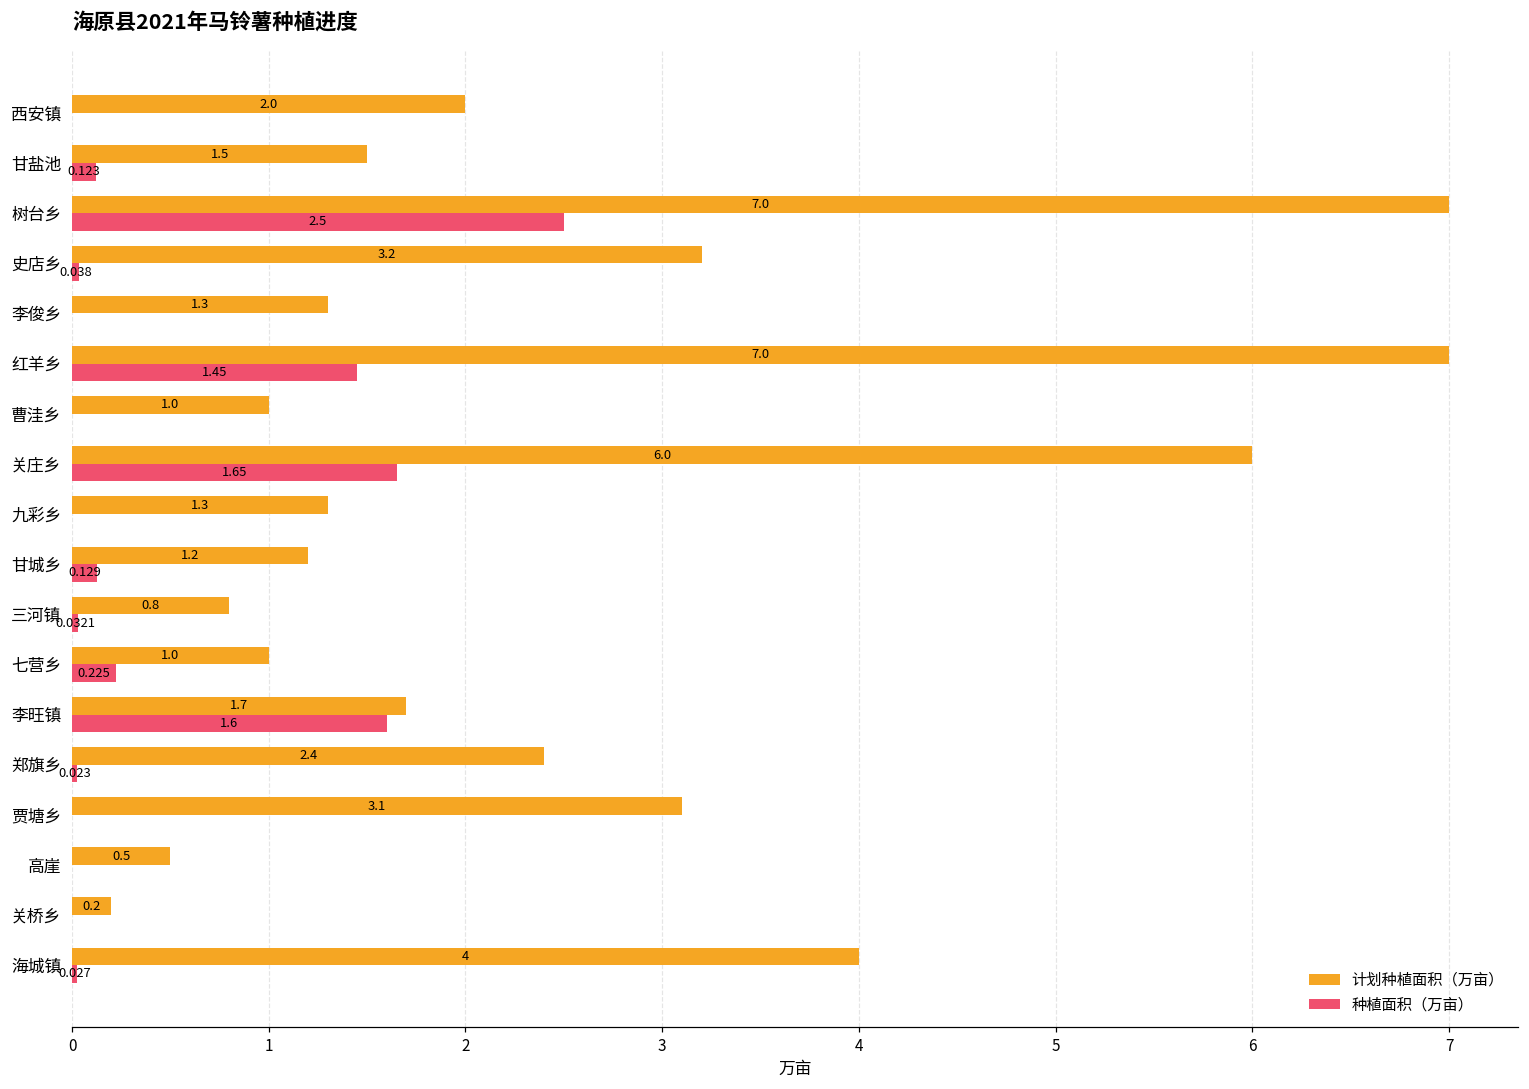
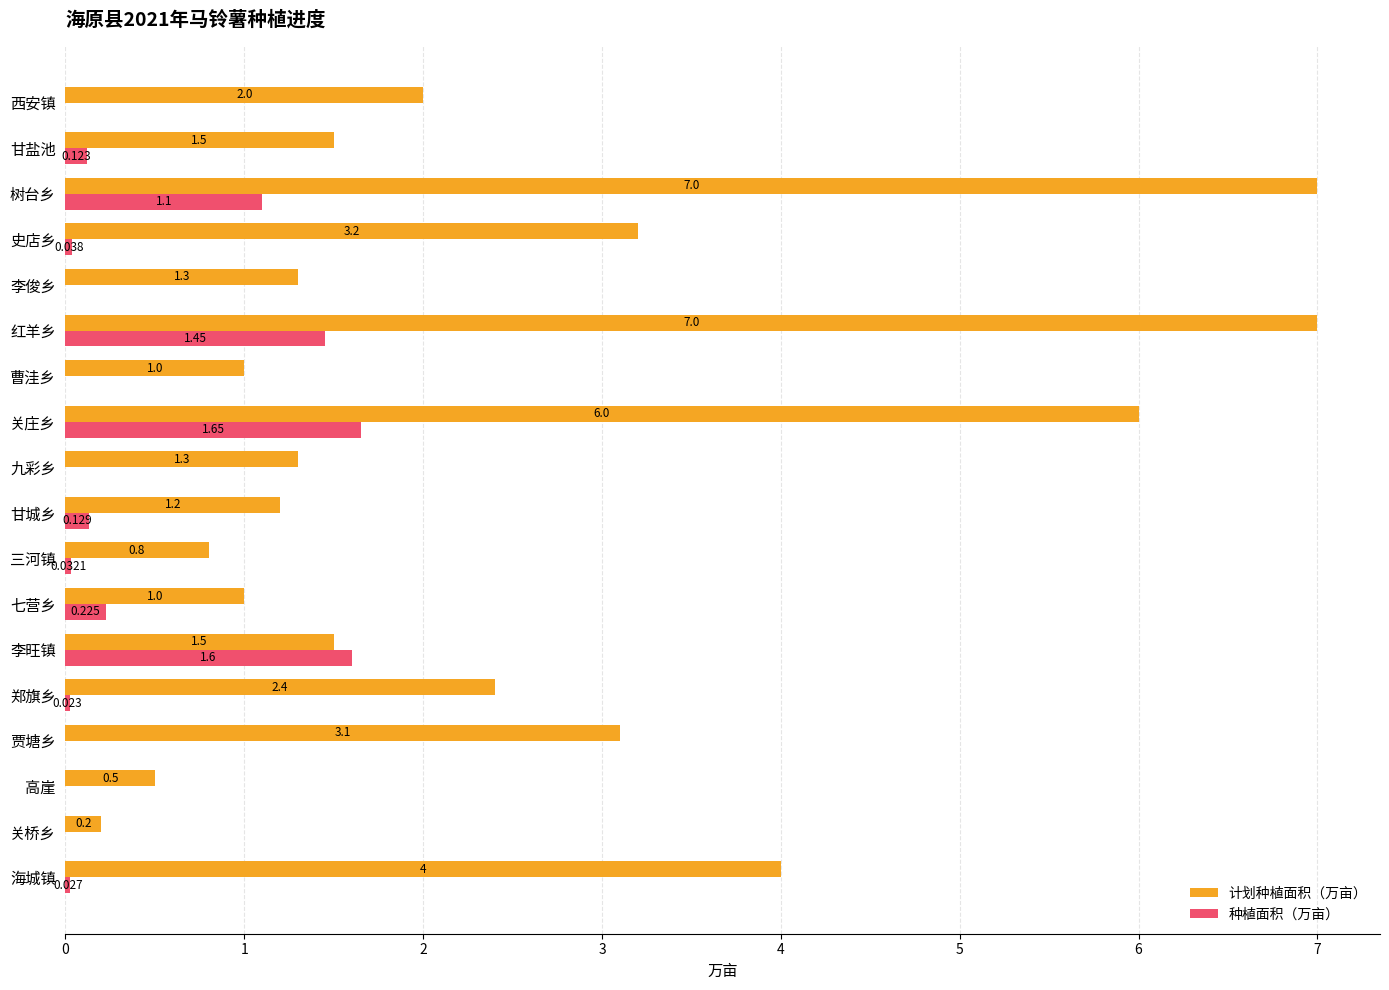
种植面积（万亩）, 树台乡: 2.5 -> 1.1
计划种植面积（万亩）, 李旺镇: 1.7 -> 1.5
